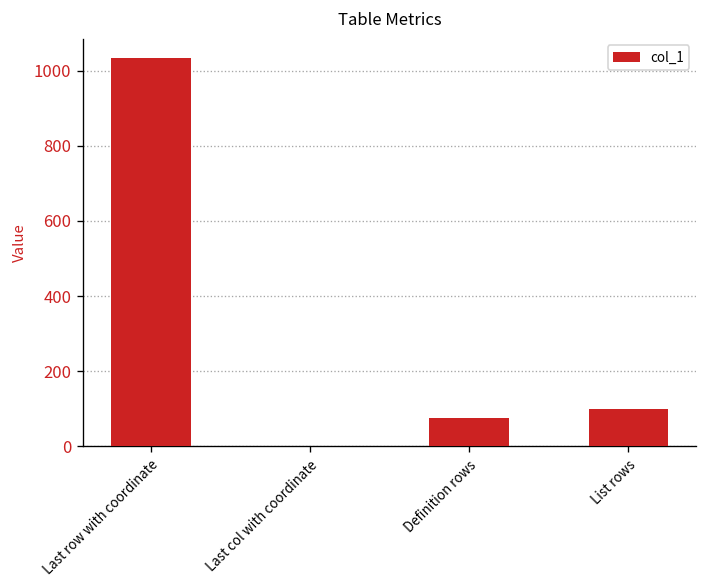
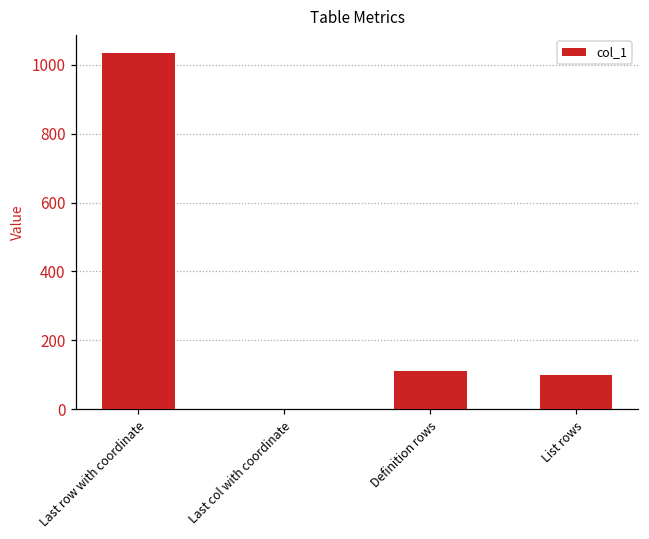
Definition rows: 80 -> 110
